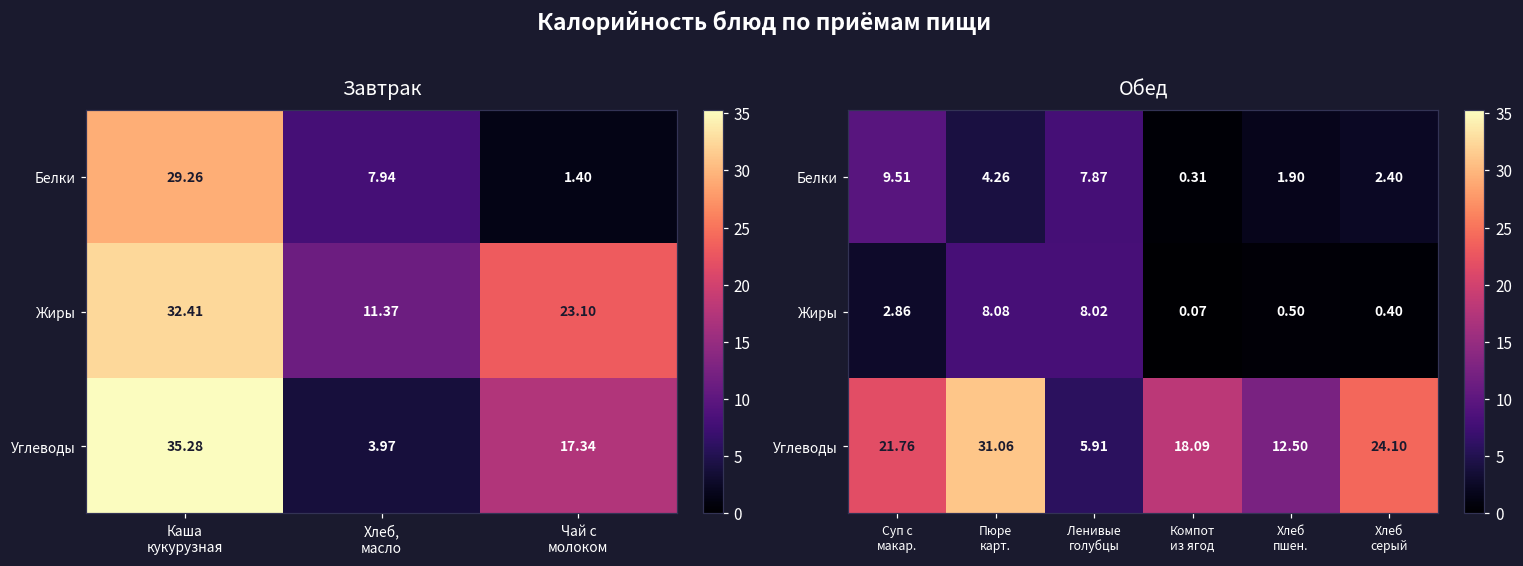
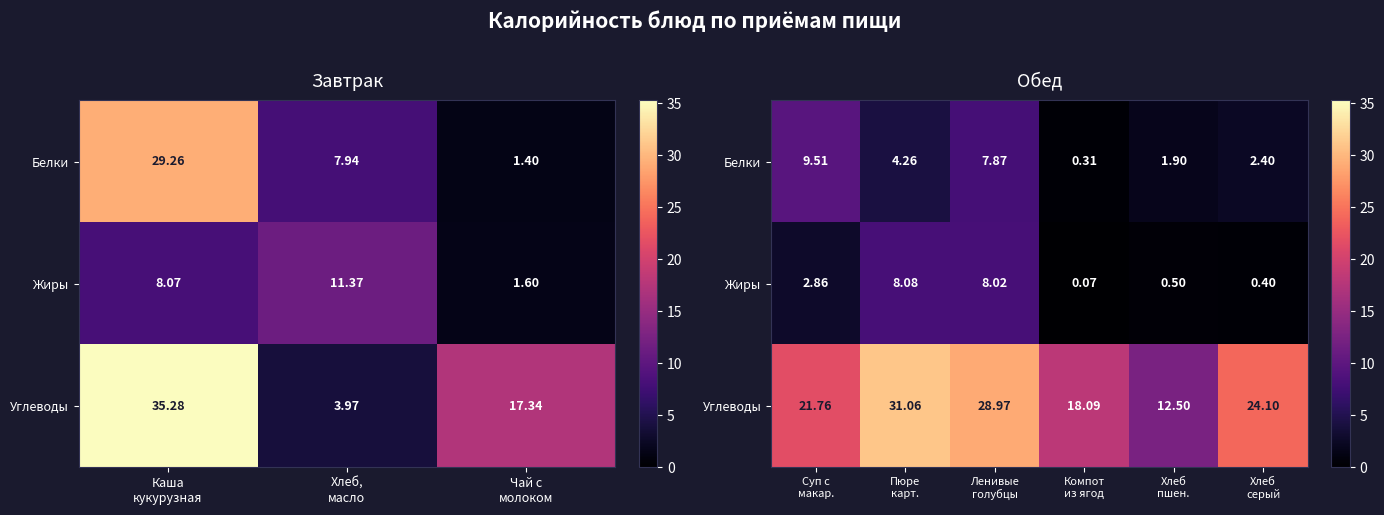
Завтрак, Жиры, Каша кукурузная: 32.41 -> 8.07
Завтрак, Жиры, Чай с молоком: 23.10 -> 1.60
Обед, Углеводы, Ленивые голубцы: 5.91 -> 28.97
